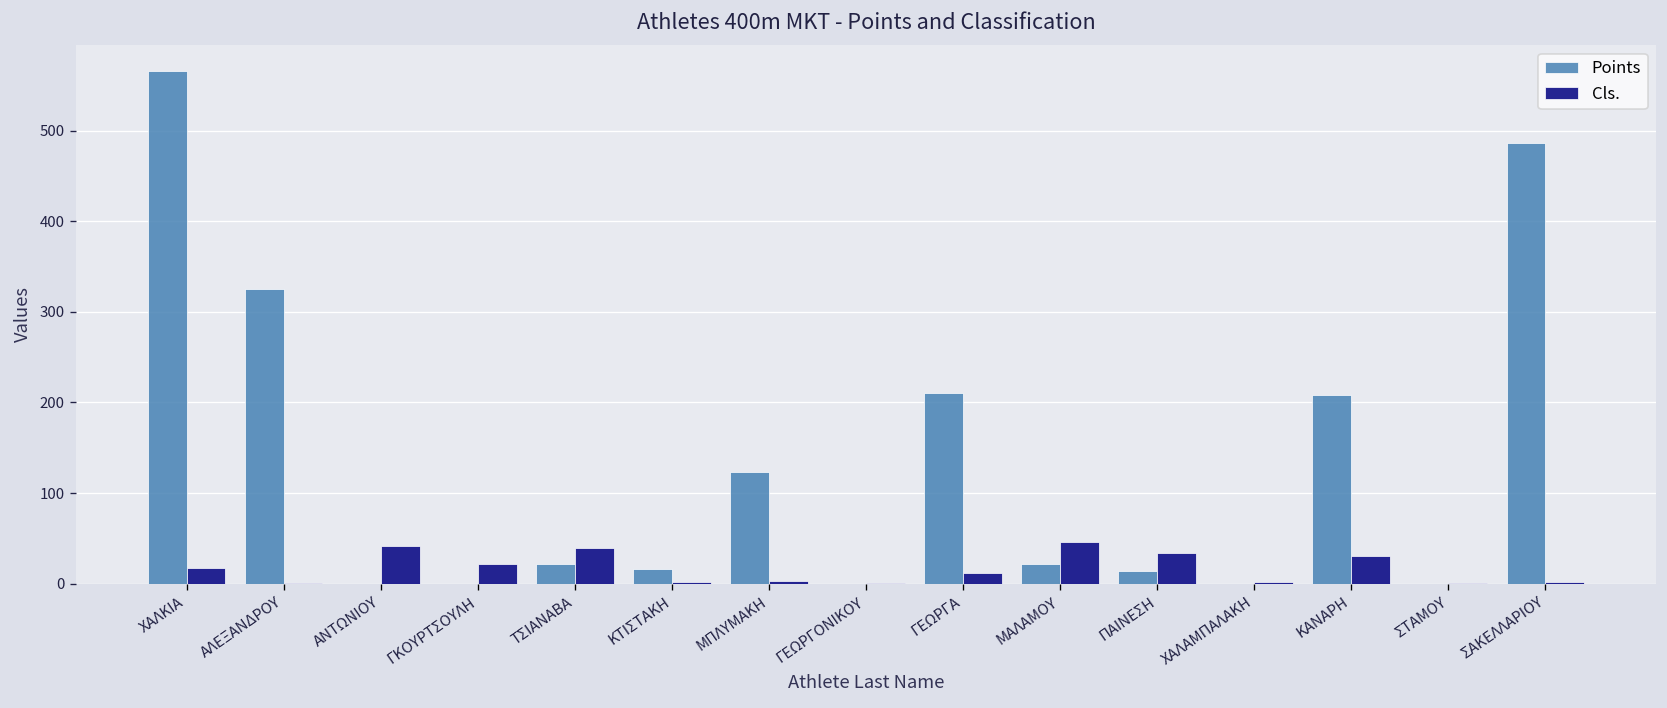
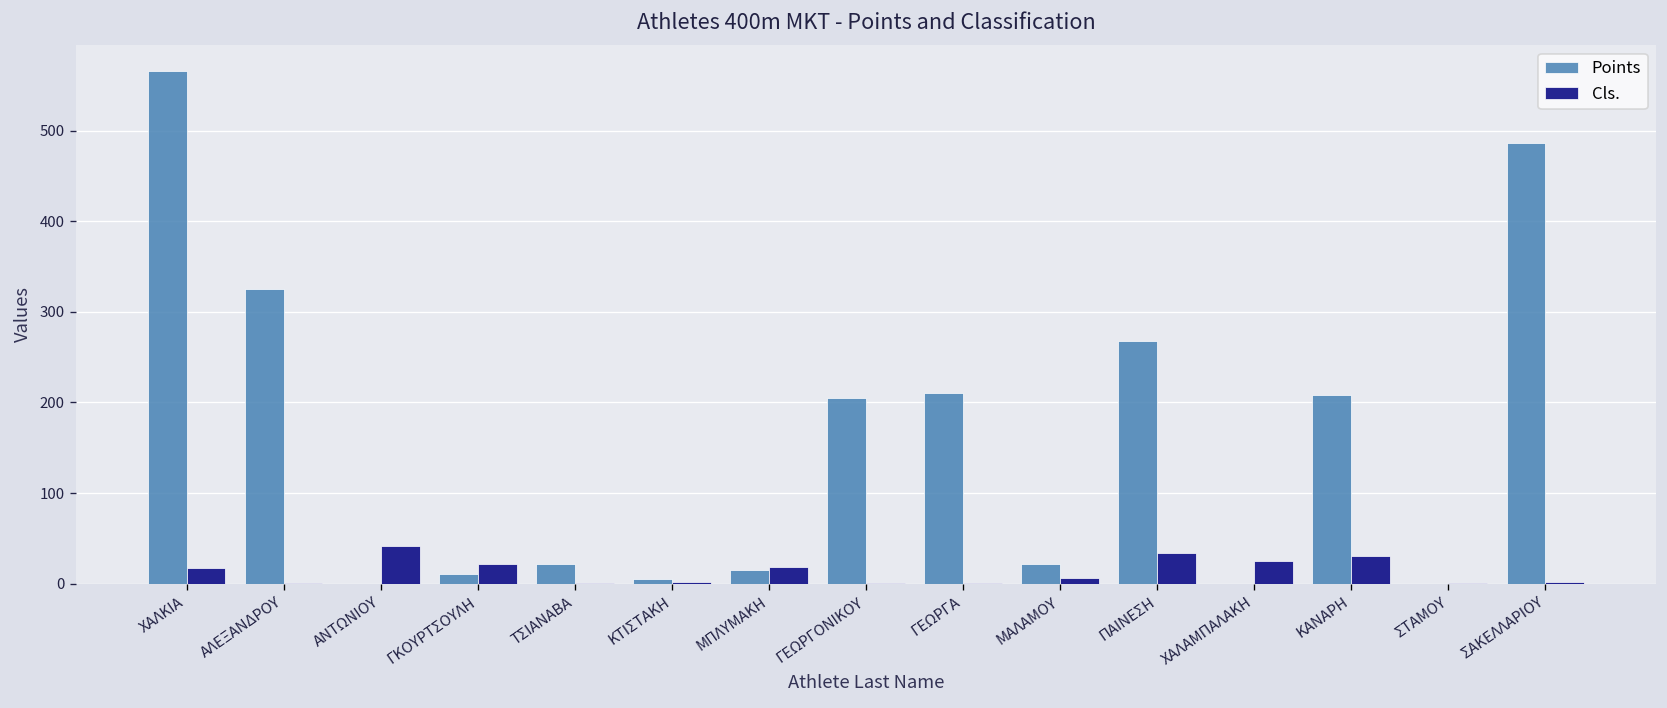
Points, ΓΚΟΥΡΤΣΟΥΛΗ: 0 -> 10
Cls., ΤΣΙΑΝΑΒΑ: 40 -> 0
Points, ΚΤΙΣΤΑΚΗ: 20 -> 10
Points, ΜΠΛΥΜΑΚΗ: 120 -> 20
Cls., ΜΠΛΥΜΑΚΗ: 0 -> 20
Points, ΓΕΩΡΓΟΝΙΚΟΥ: 0 -> 210
Cls., ΓΕΩΡΓΑ: 10 -> 0
Cls., ΜΑΛΑΜΟΥ: 50 -> 10
Points, ΠΑΙΝΕΣΗ: 10 -> 270
Cls., ΧΑΛΑΜΠΑΛΑΚΗ: 0 -> 30
